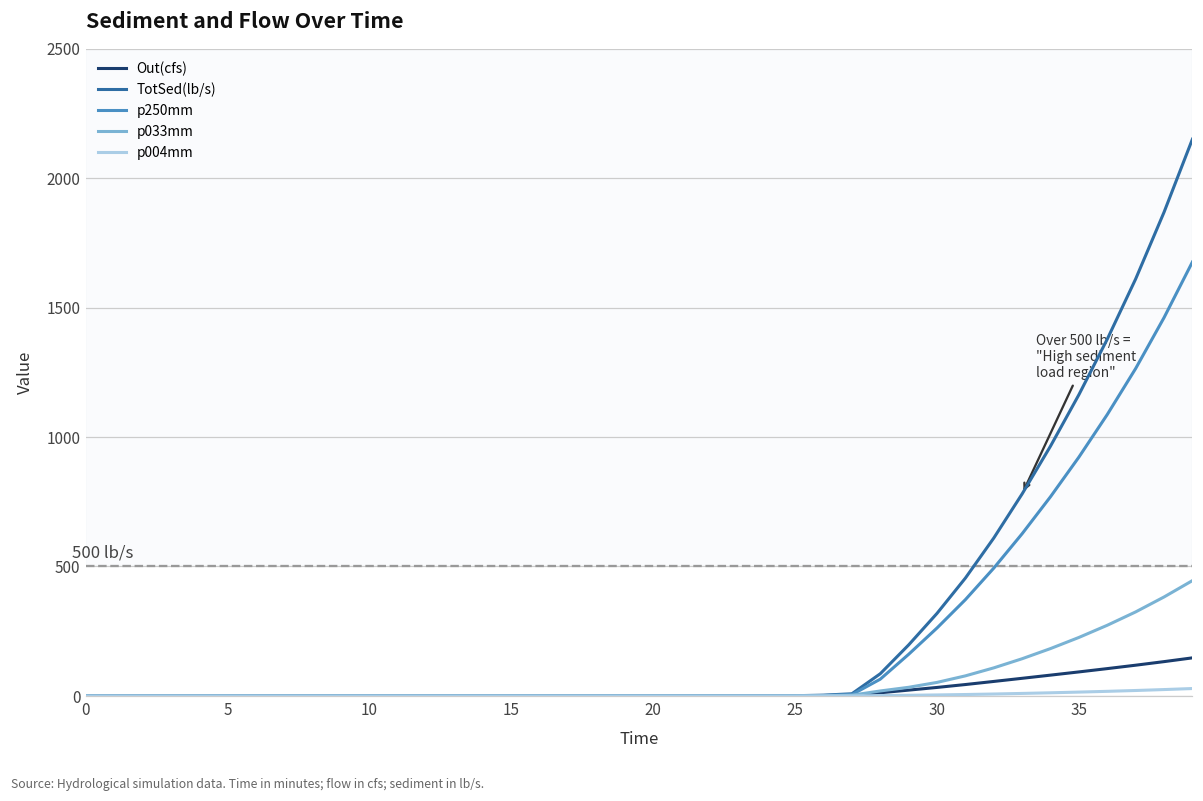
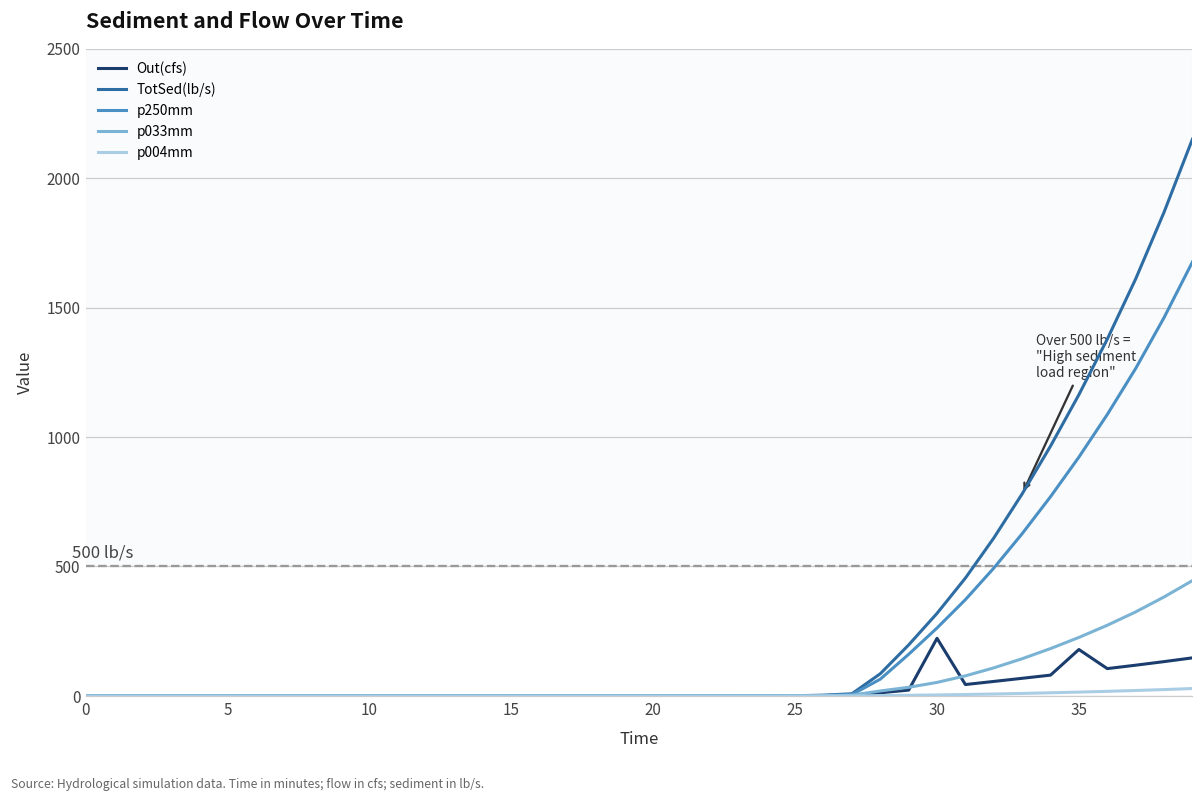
Out(cfs), 30: 30 -> 220
Out(cfs), 35: 90 -> 180
